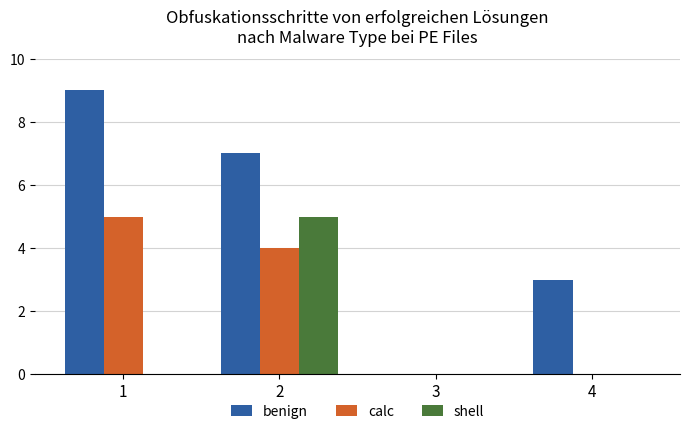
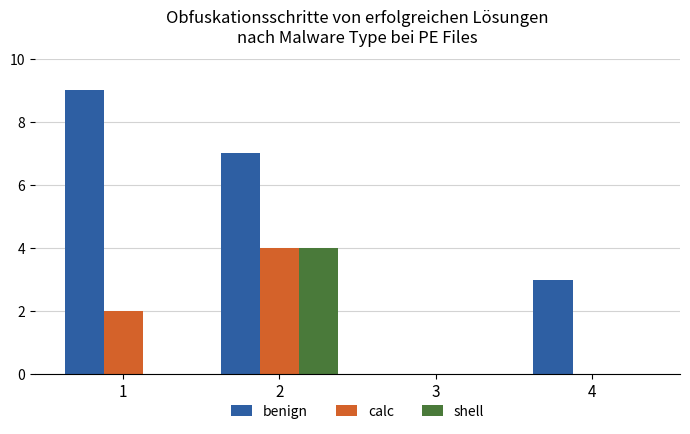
calc, 1: 5 -> 2
shell, 2: 5 -> 4
